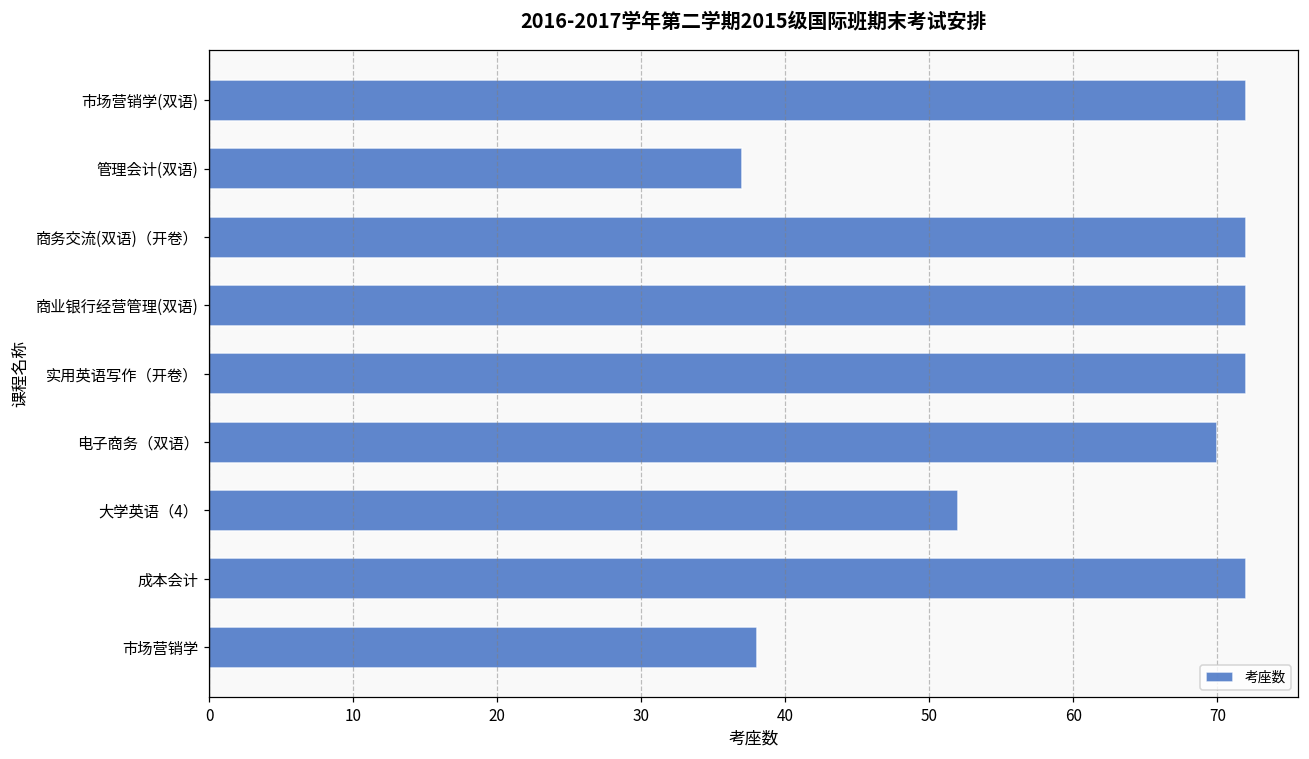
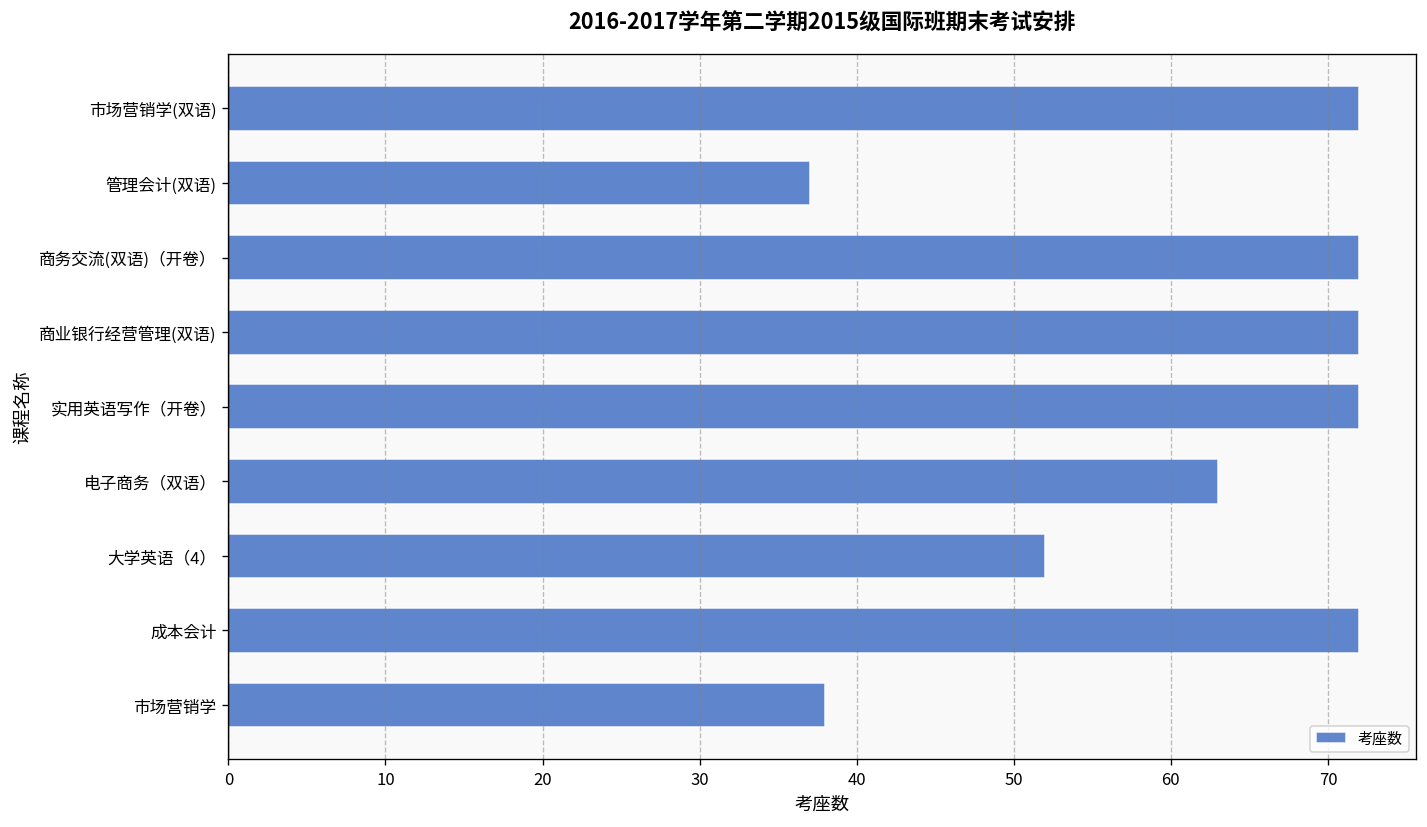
电子商务（双语）: 70 -> 63
